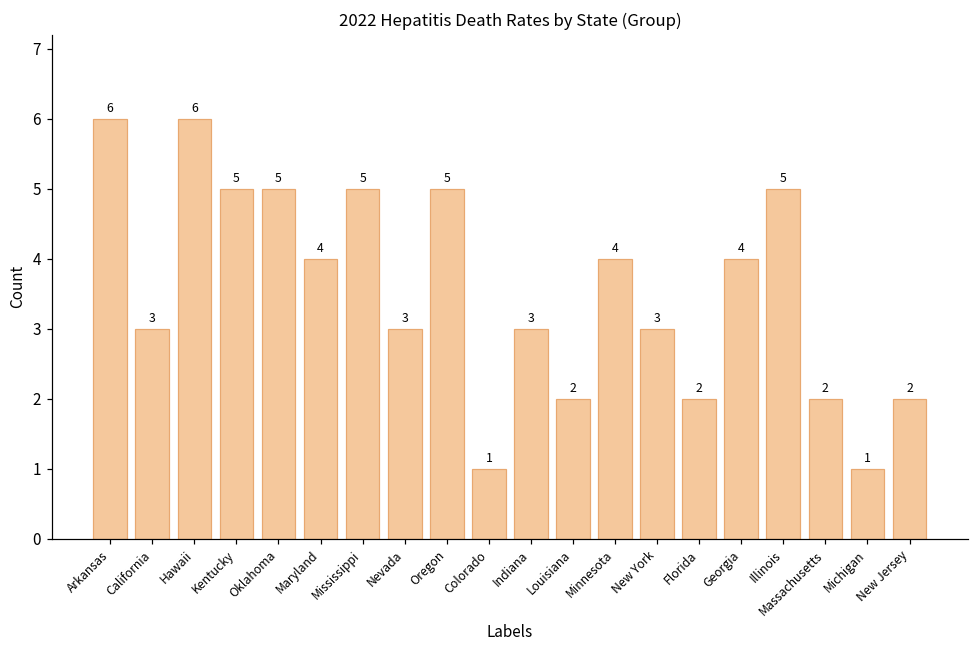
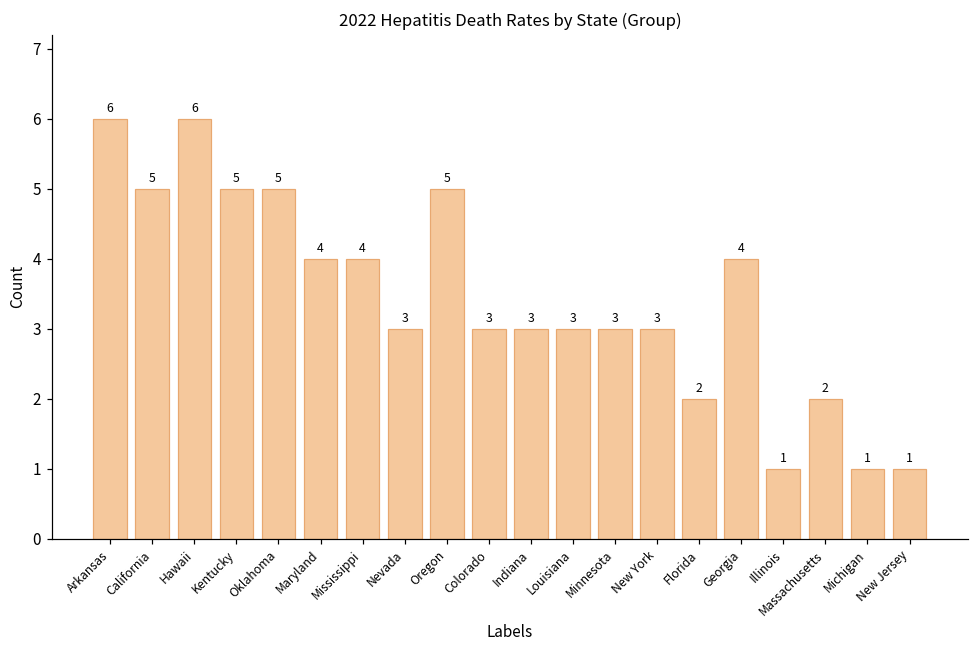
California: 3 -> 5
Mississippi: 5 -> 4
Colorado: 1 -> 3
Louisiana: 2 -> 3
Minnesota: 4 -> 3
Illinois: 5 -> 1
New Jersey: 2 -> 1
